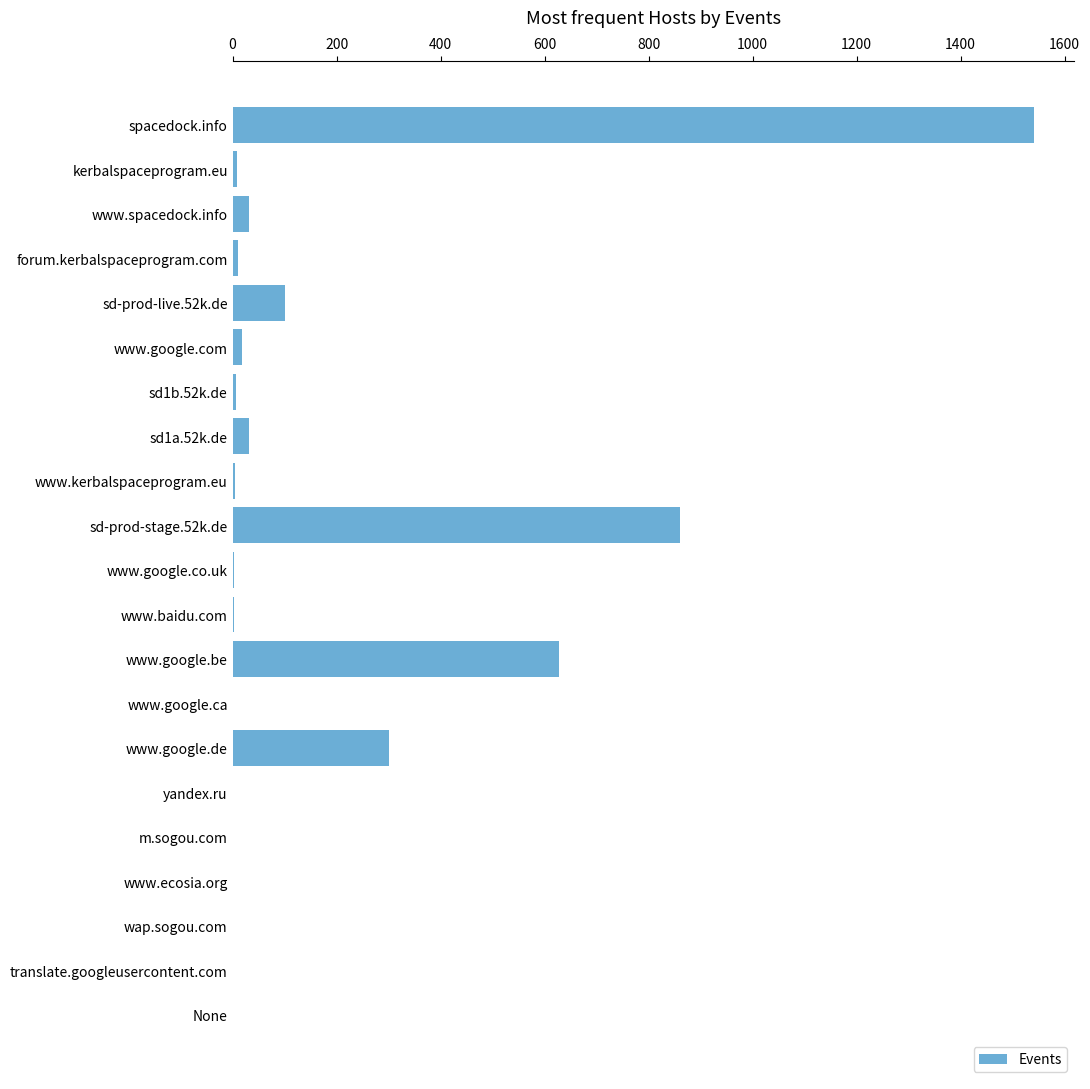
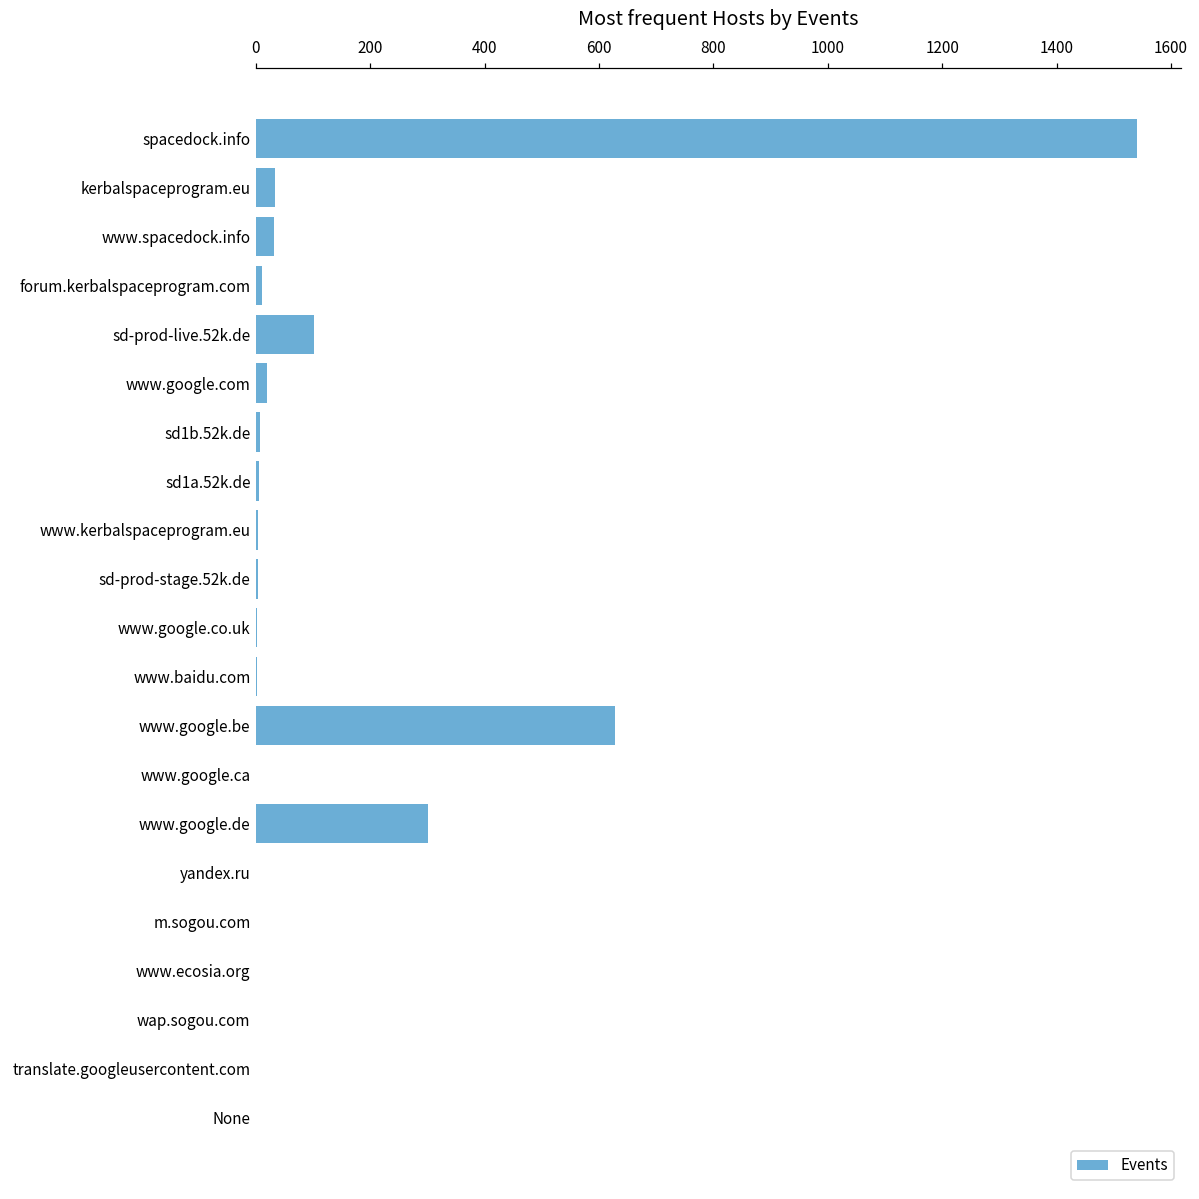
kerbalspaceprogram.eu: 10 -> 30
sd1a.52k.de: 30 -> 10
sd-prod-stage.52k.de: 860 -> 0
